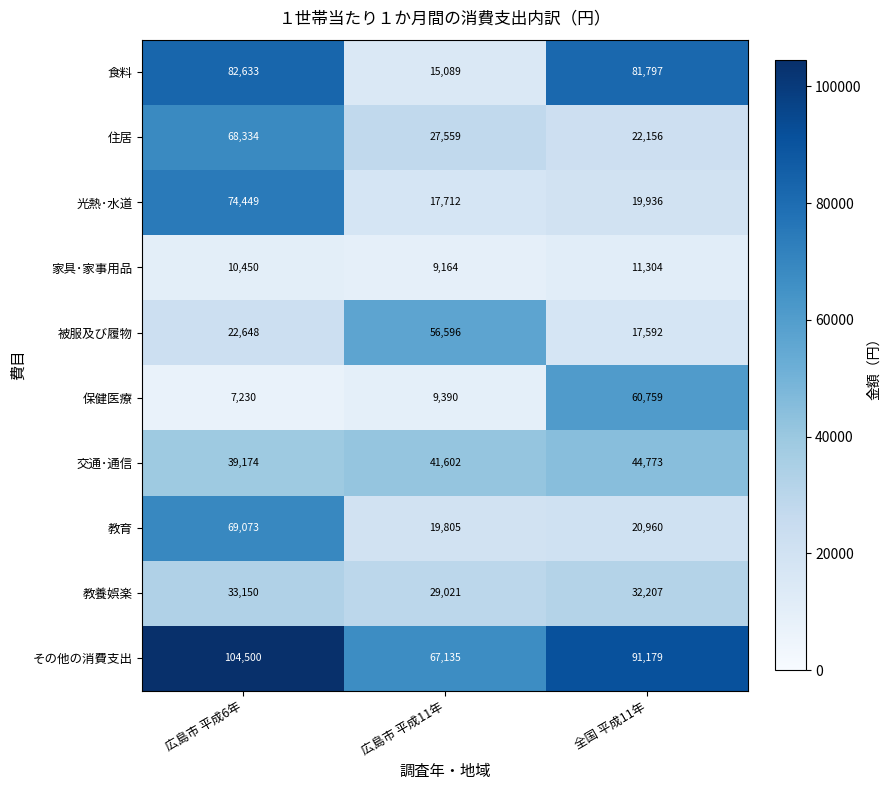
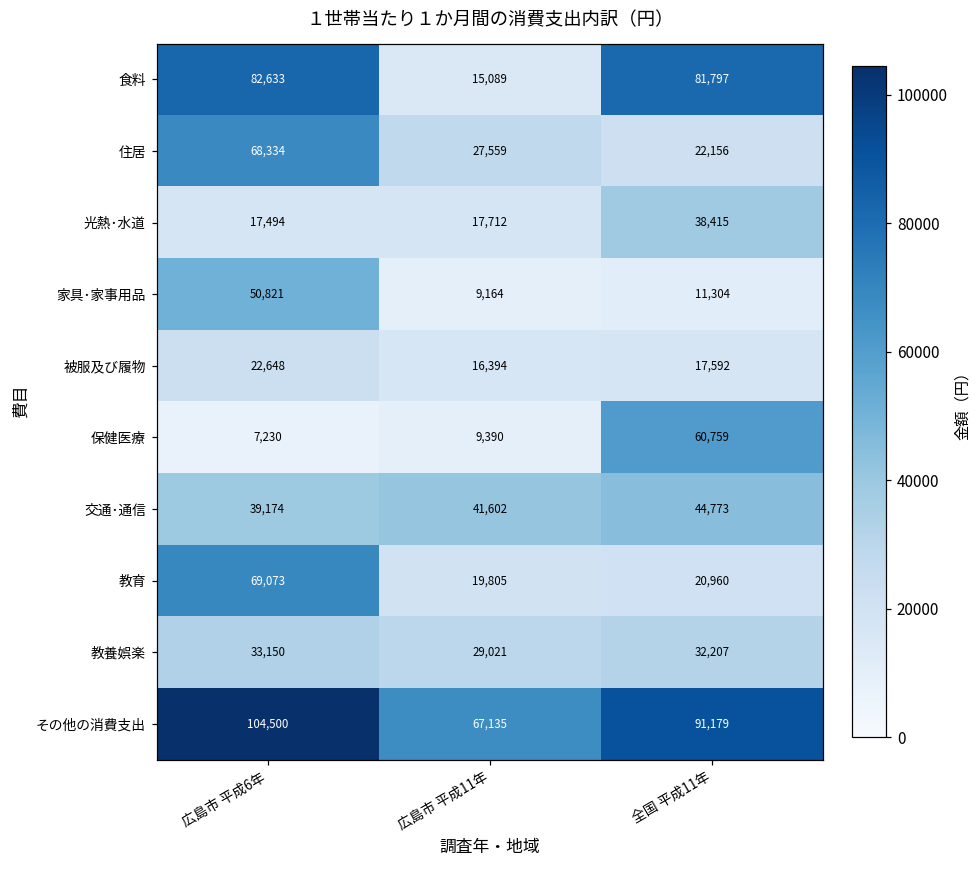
光熱･水道, 広島市 平成6年: 74,449 -> 17,494
光熱･水道, 全国 平成11年: 19,936 -> 38,415
家具･家事用品, 広島市 平成6年: 10,450 -> 50,821
被服及び履物, 広島市 平成11年: 56,596 -> 16,394
